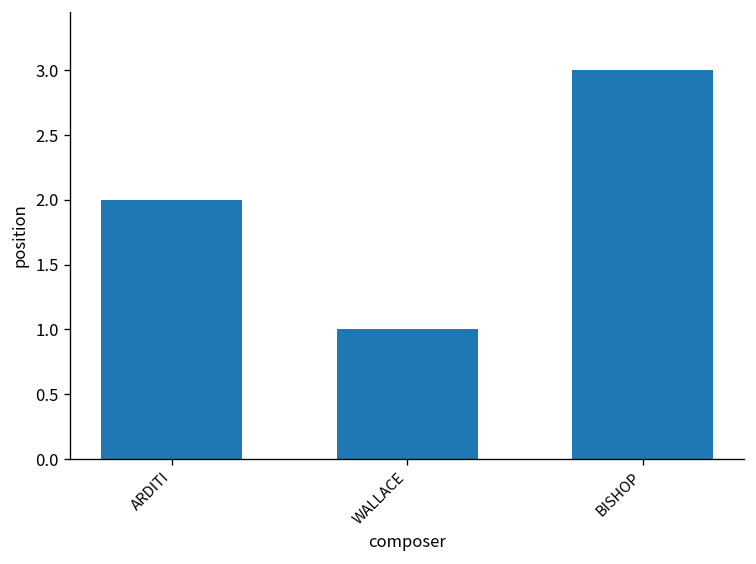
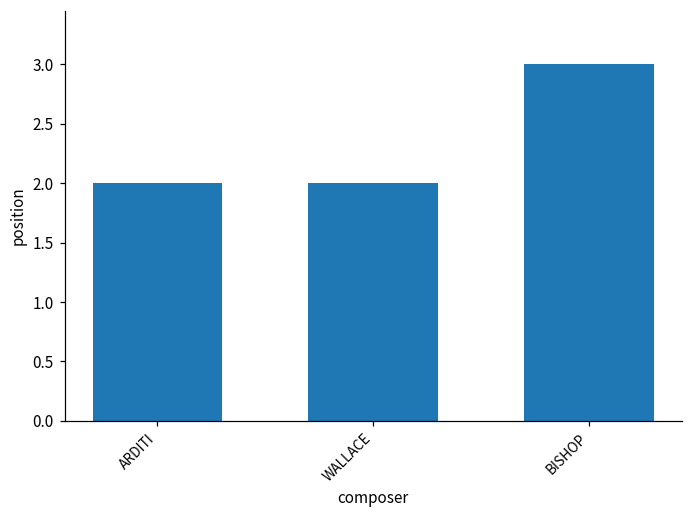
WALLACE: 1 -> 2
